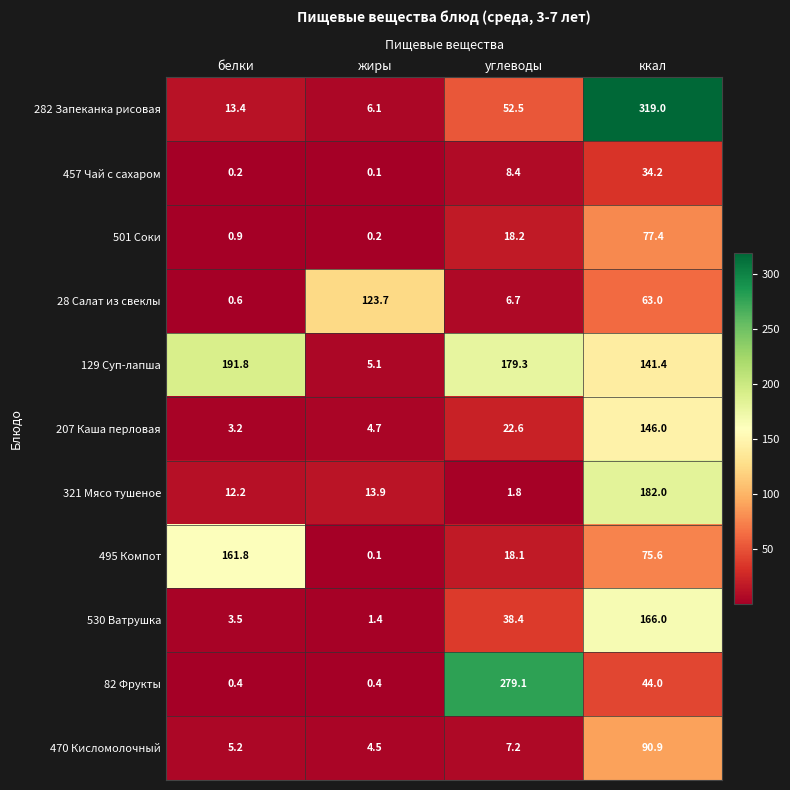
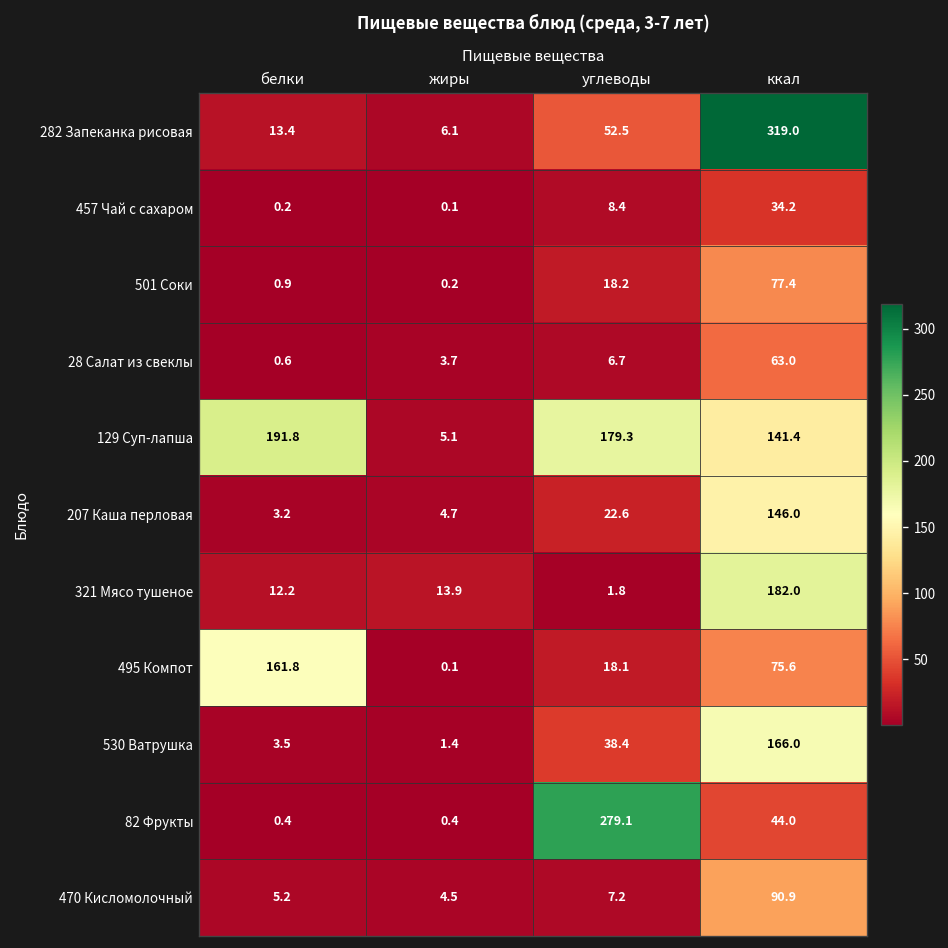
28 Салат из свеклы, жиры: 123.7 -> 3.7
